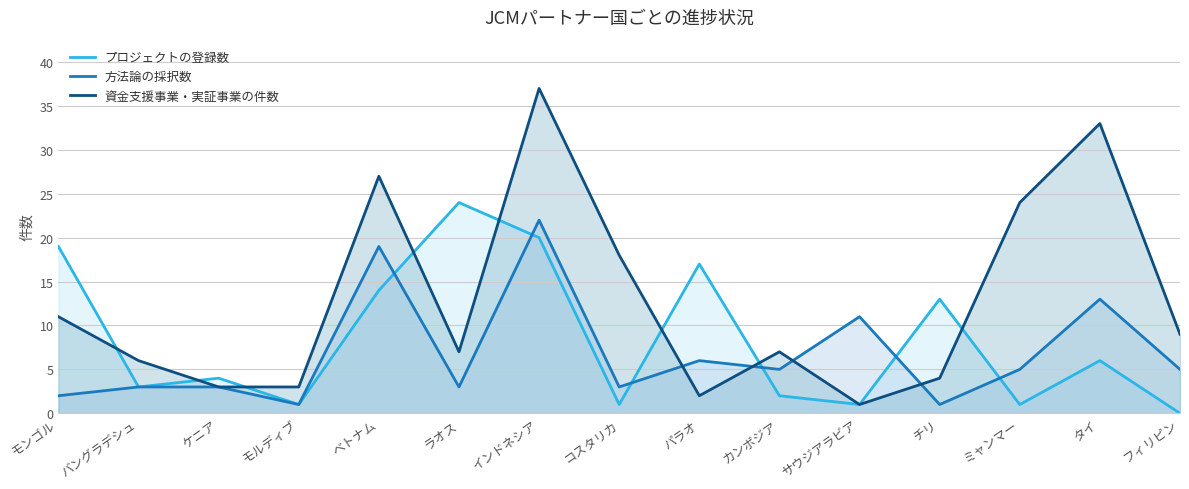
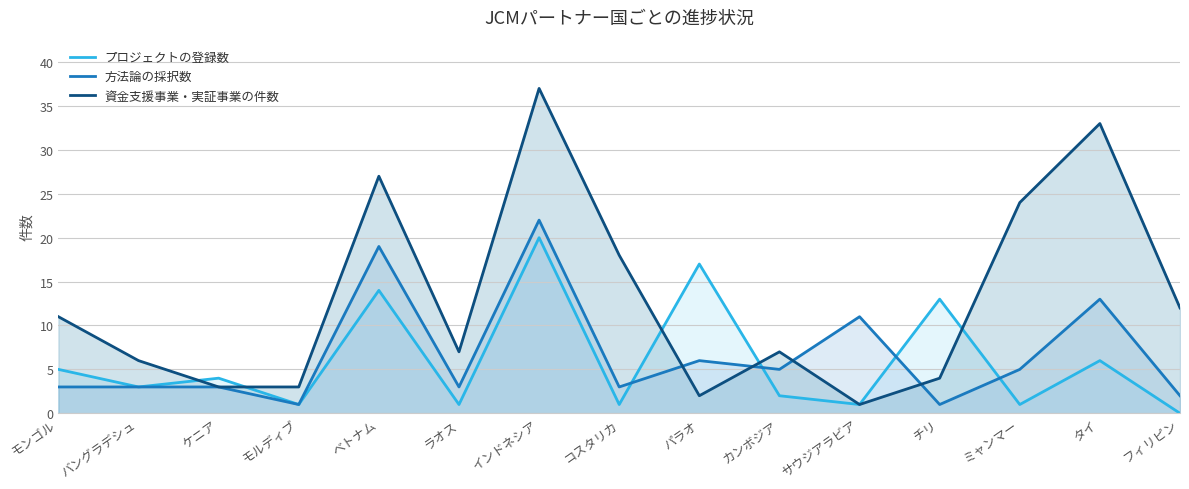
プロジェクトの登録数, モンゴル: 19 -> 5
方法論の採択数, モンゴル: 2 -> 3
プロジェクトの登録数, ラオス: 24 -> 1
方法論の採択数, フィリピン: 5 -> 2
資金支援事業・実証事業の件数, フィリピン: 9 -> 12
